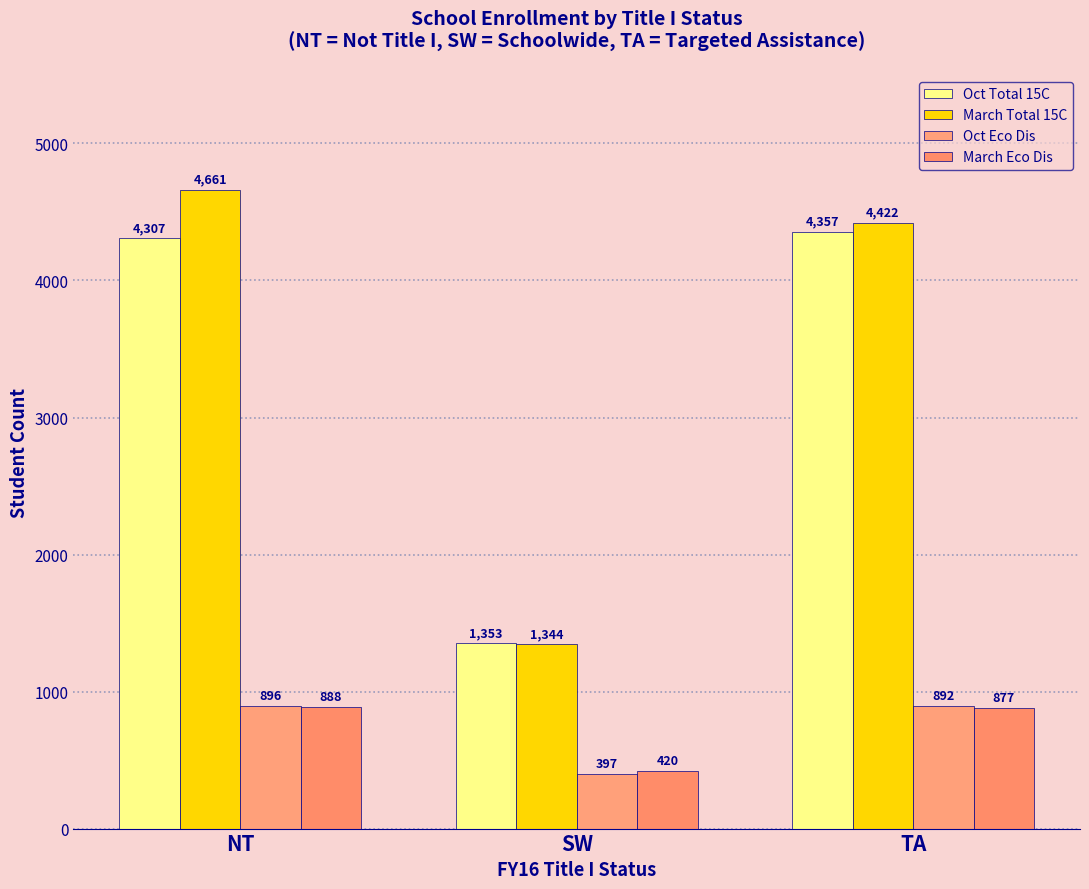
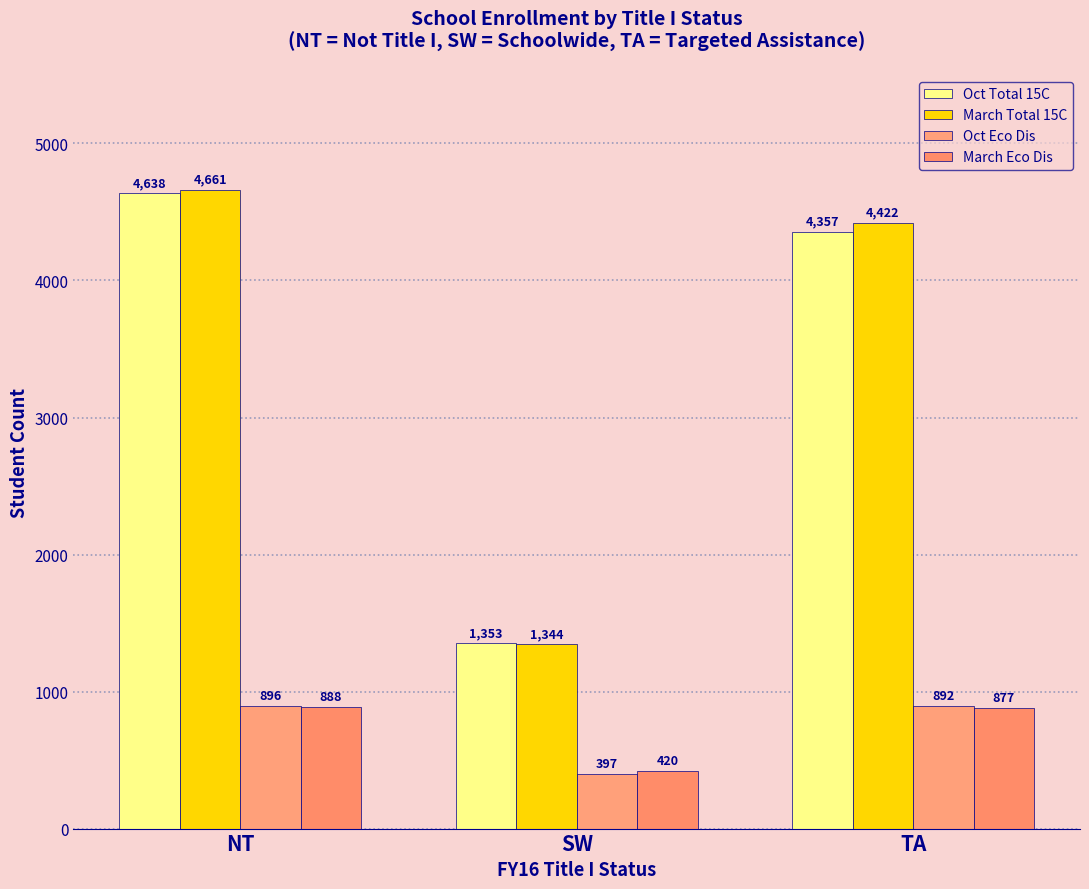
Oct Total 15C, NT: 4,307 -> 4,638
